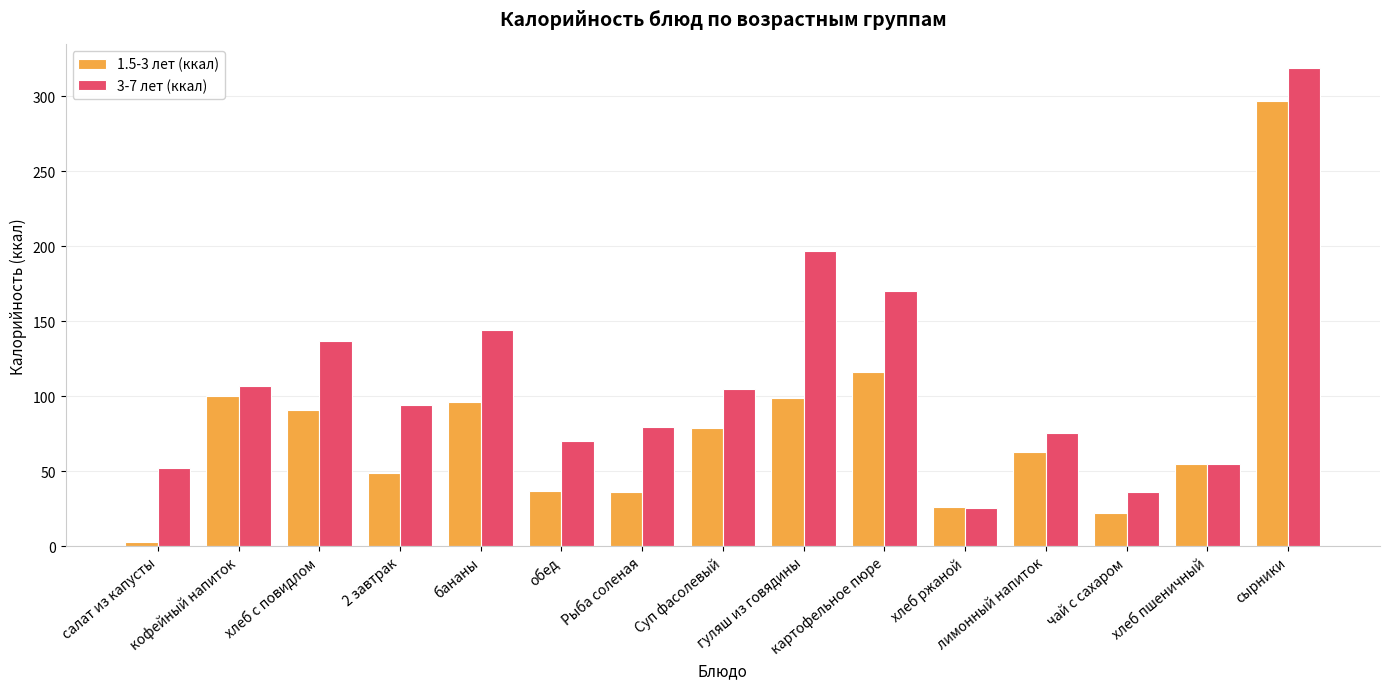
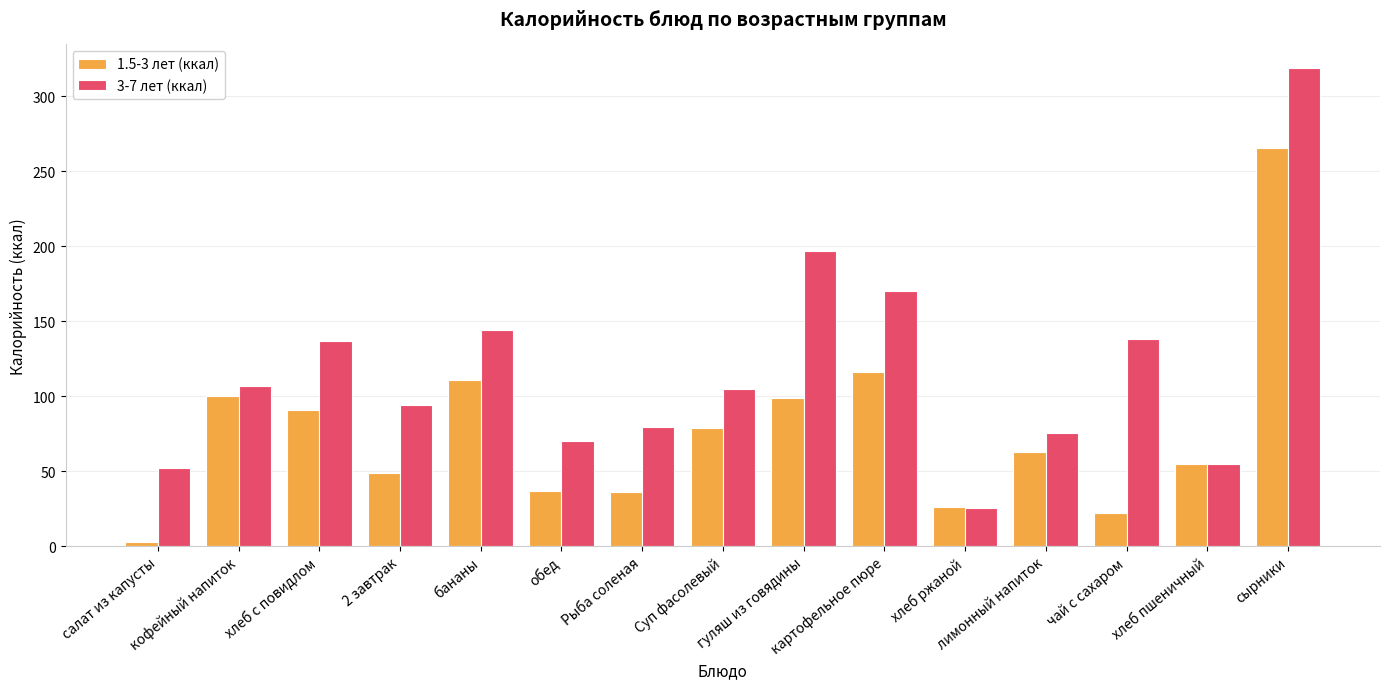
1.5-3 лет (ккал), бананы: 96 -> 111
3-7 лет (ккал), чай с сахаром: 36 -> 138
1.5-3 лет (ккал), сырники: 297 -> 266
